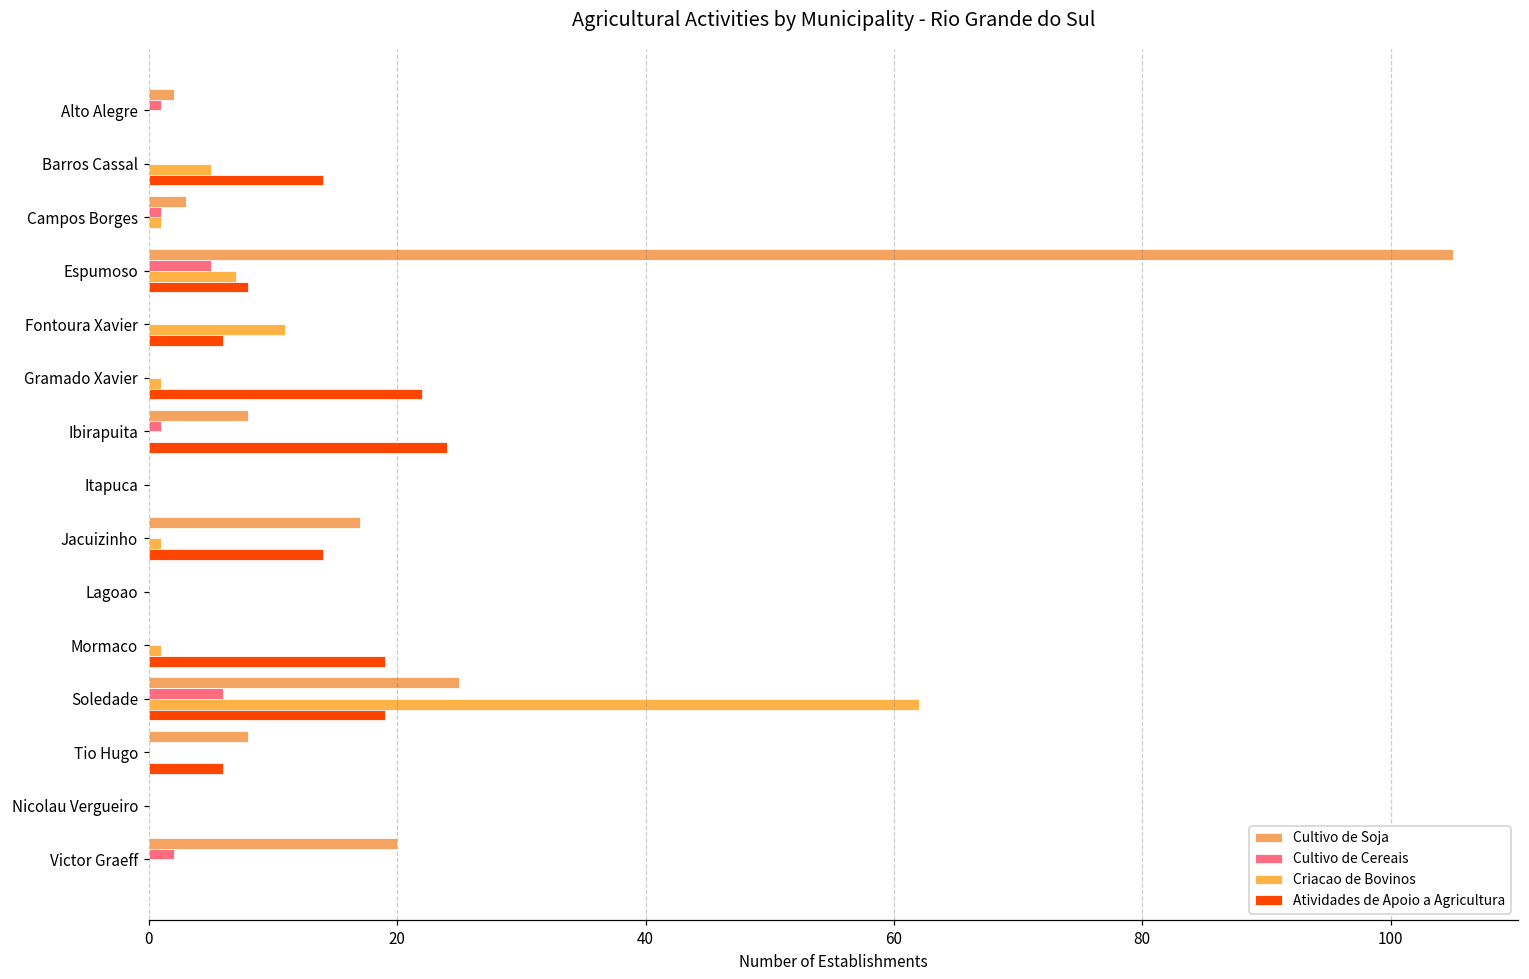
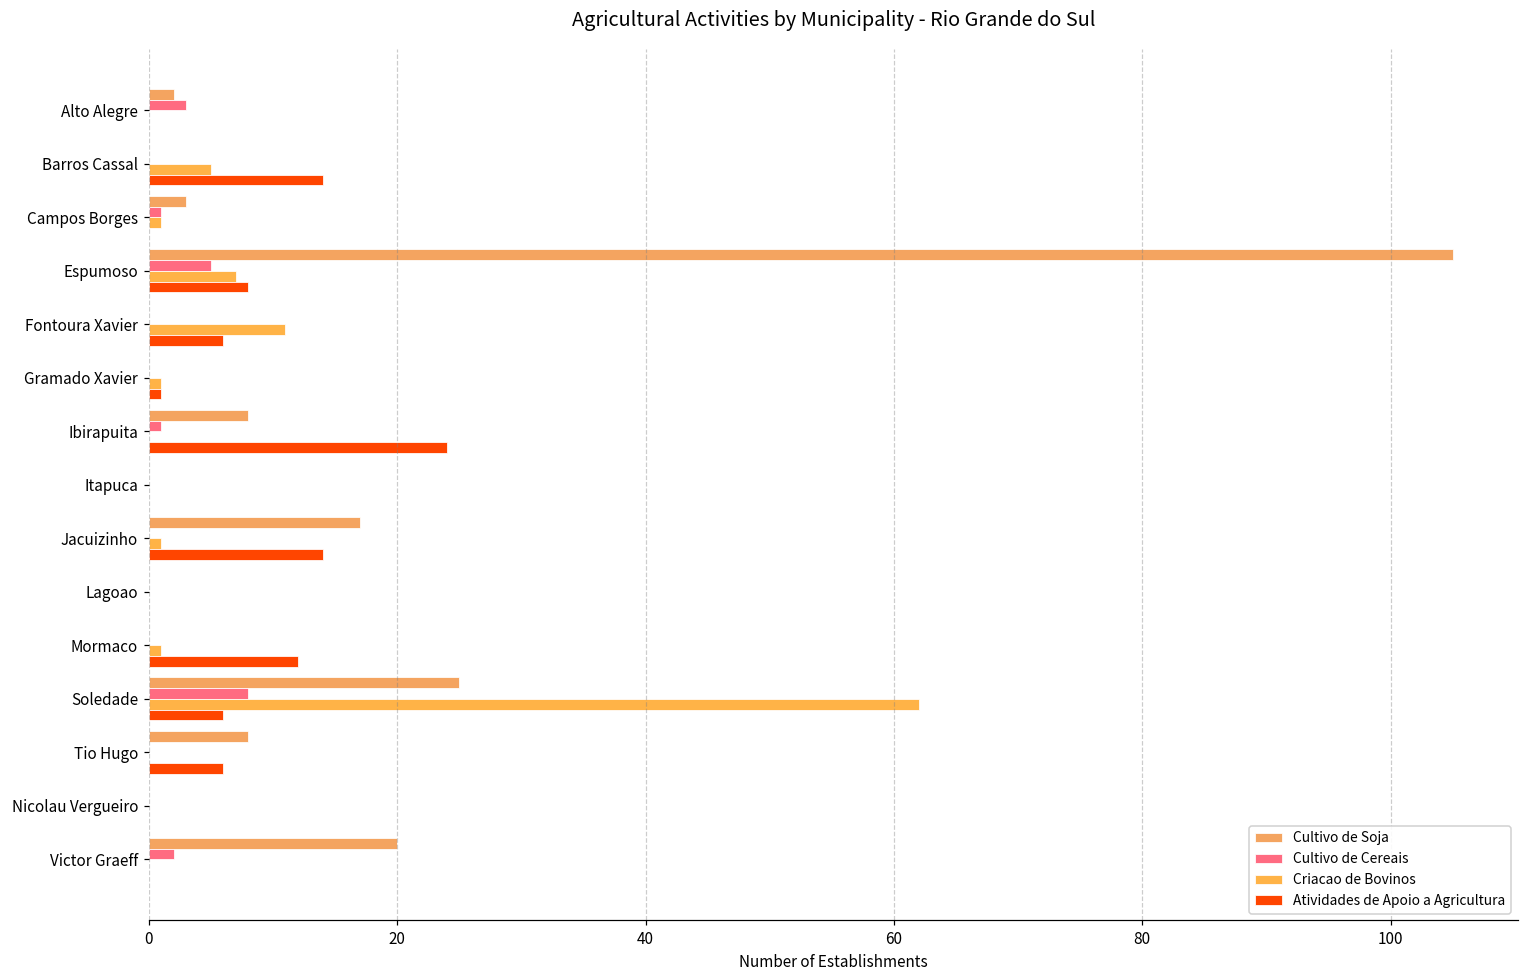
Cultivo de Cereais, Alto Alegre: 1 -> 3
Atividades de Apoio a Agricultura, Gramado Xavier: 22 -> 1
Atividades de Apoio a Agricultura, Mormaco: 19 -> 12
Cultivo de Cereais, Soledade: 6 -> 8
Atividades de Apoio a Agricultura, Soledade: 19 -> 6
